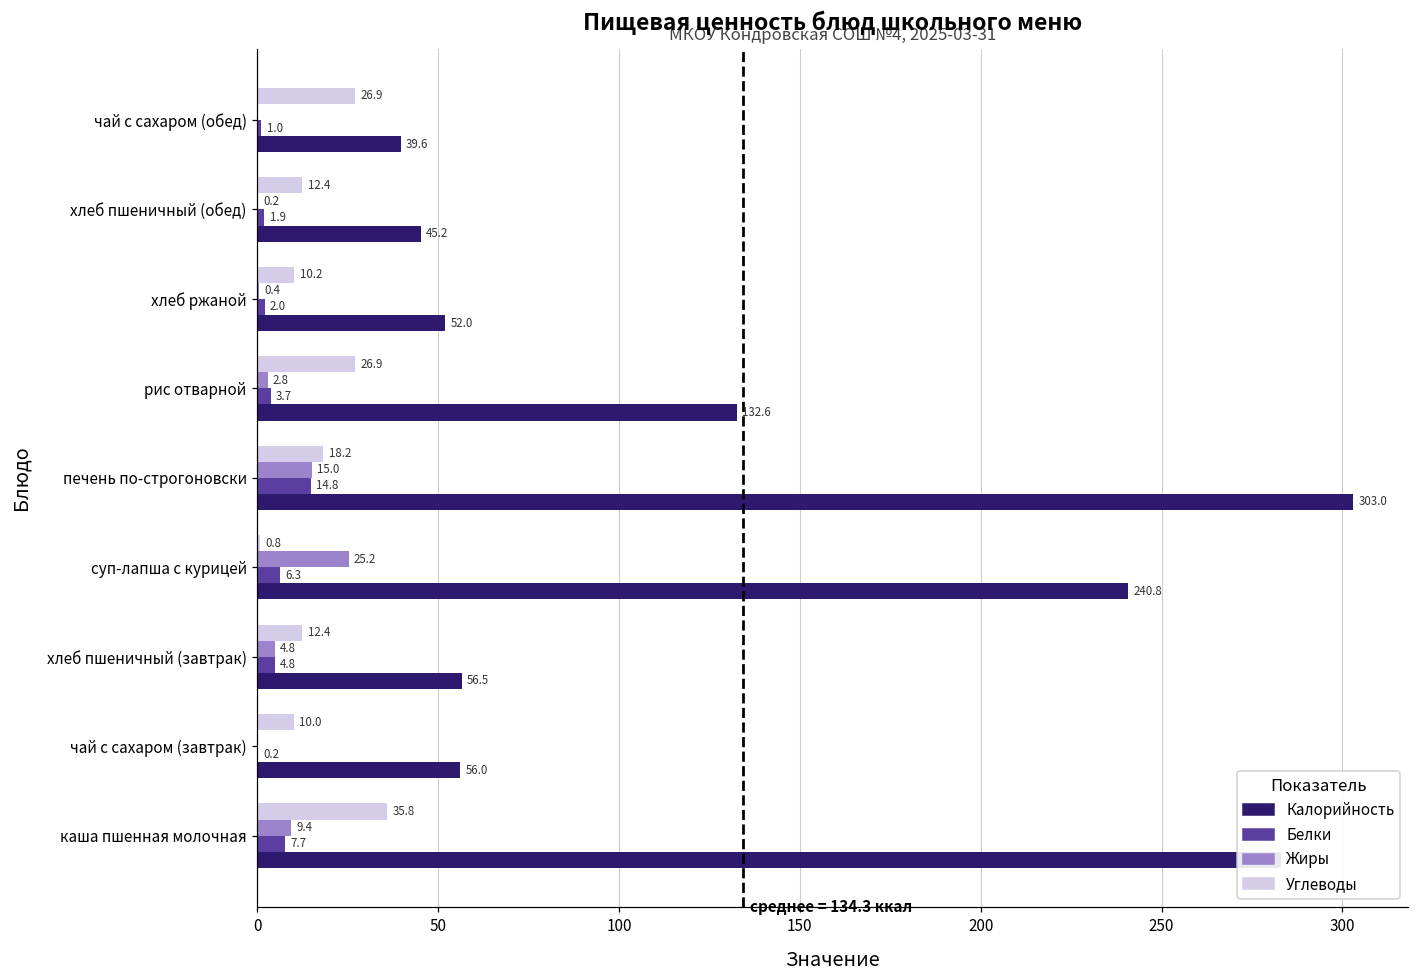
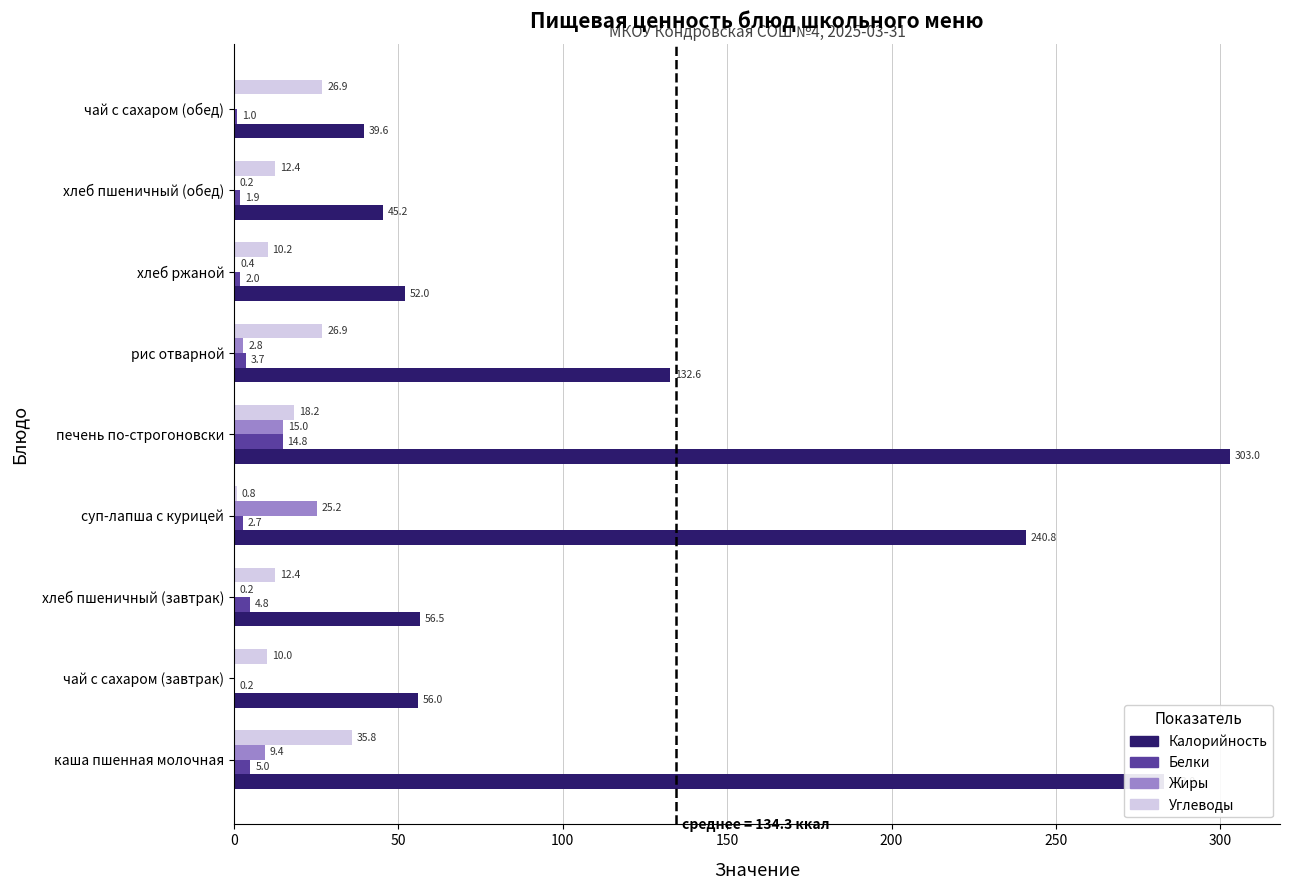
Белки, суп-лапша с курицей: 6.3 -> 2.7
Жиры, хлеб пшеничный (завтрак): 4.8 -> 0.2
Белки, каша пшенная молочная: 7.7 -> 5.0
